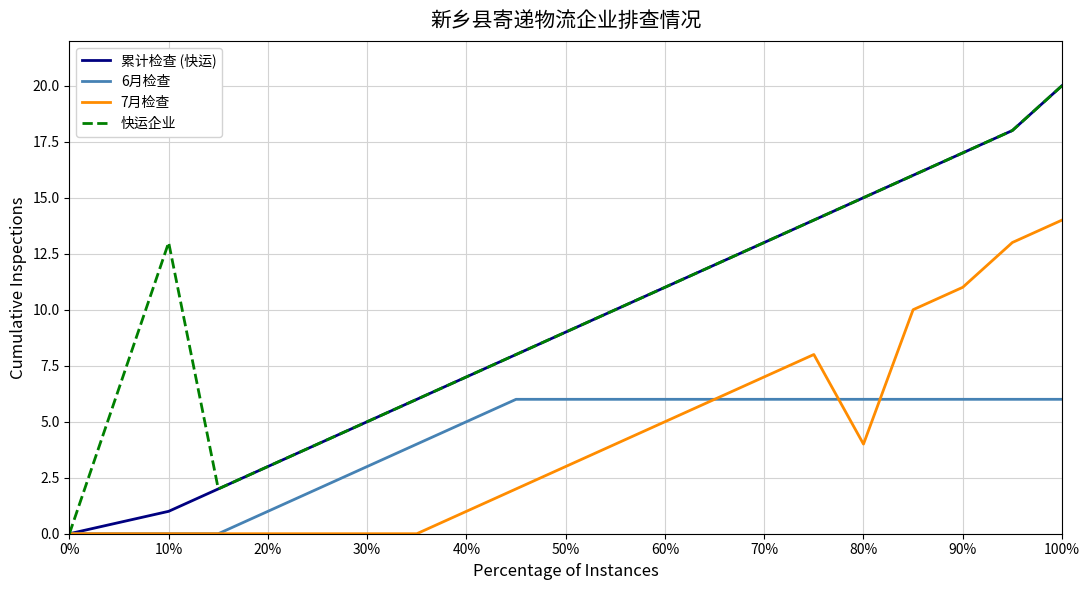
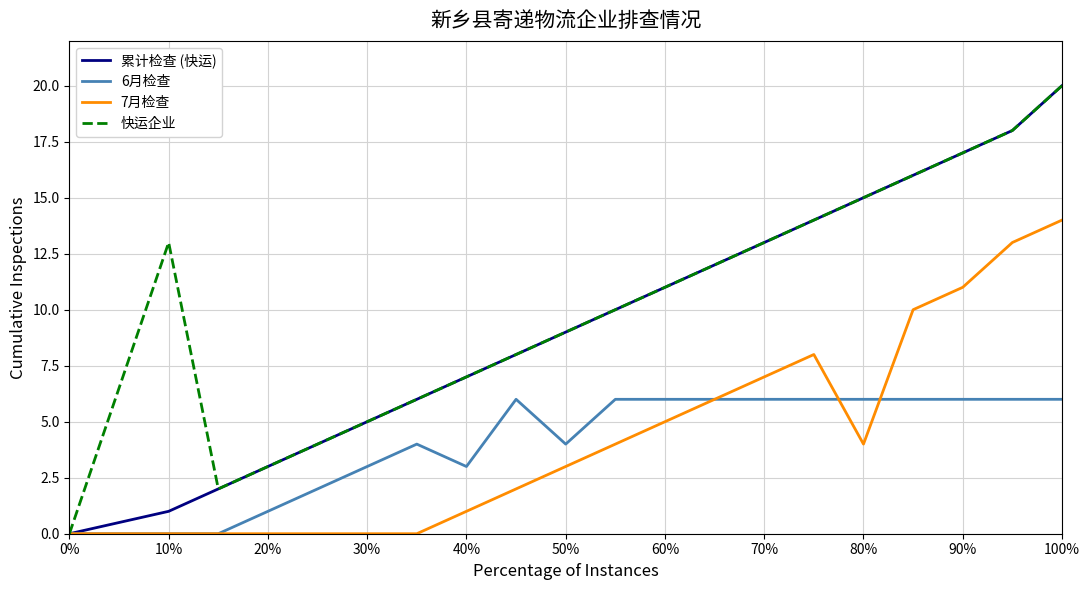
6月检查, 40%: 5 -> 3
6月检查, 50%: 6 -> 4
